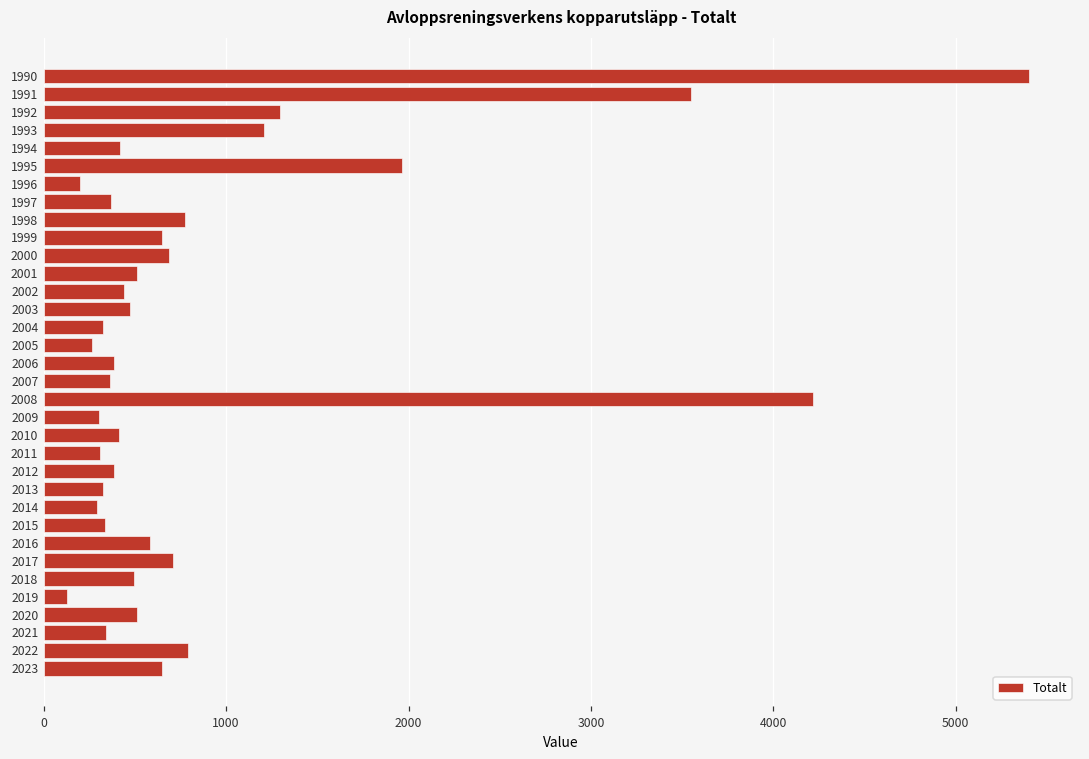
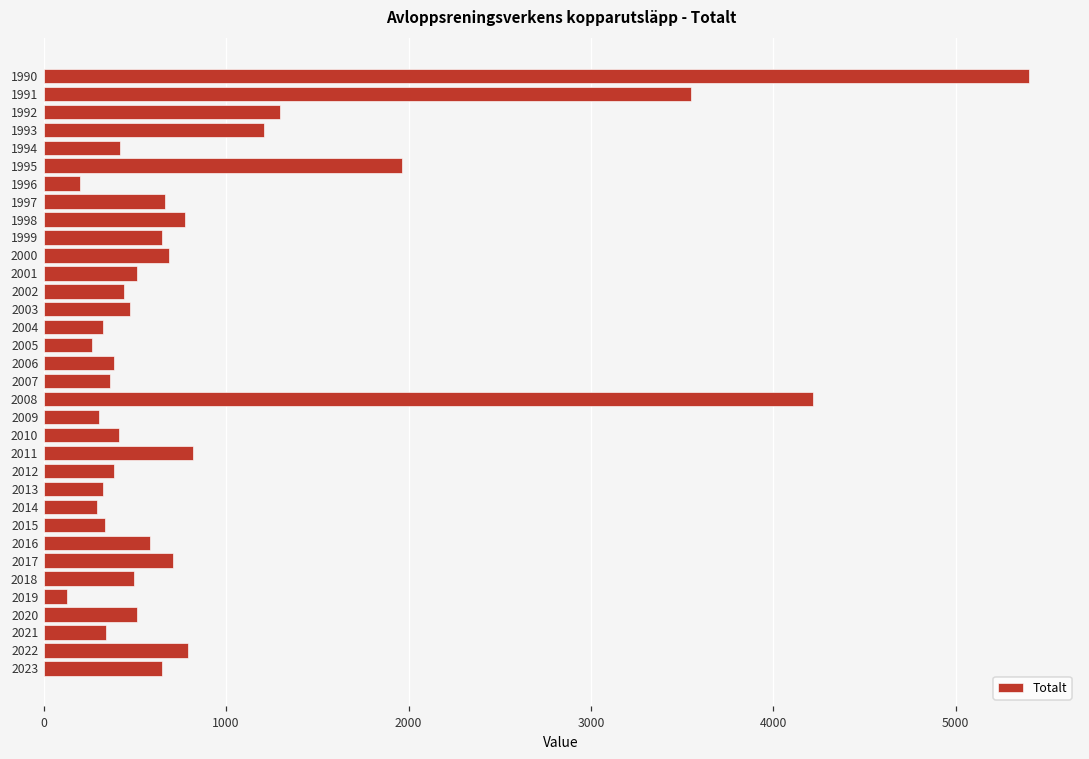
1997: 370 -> 670
2011: 310 -> 820
